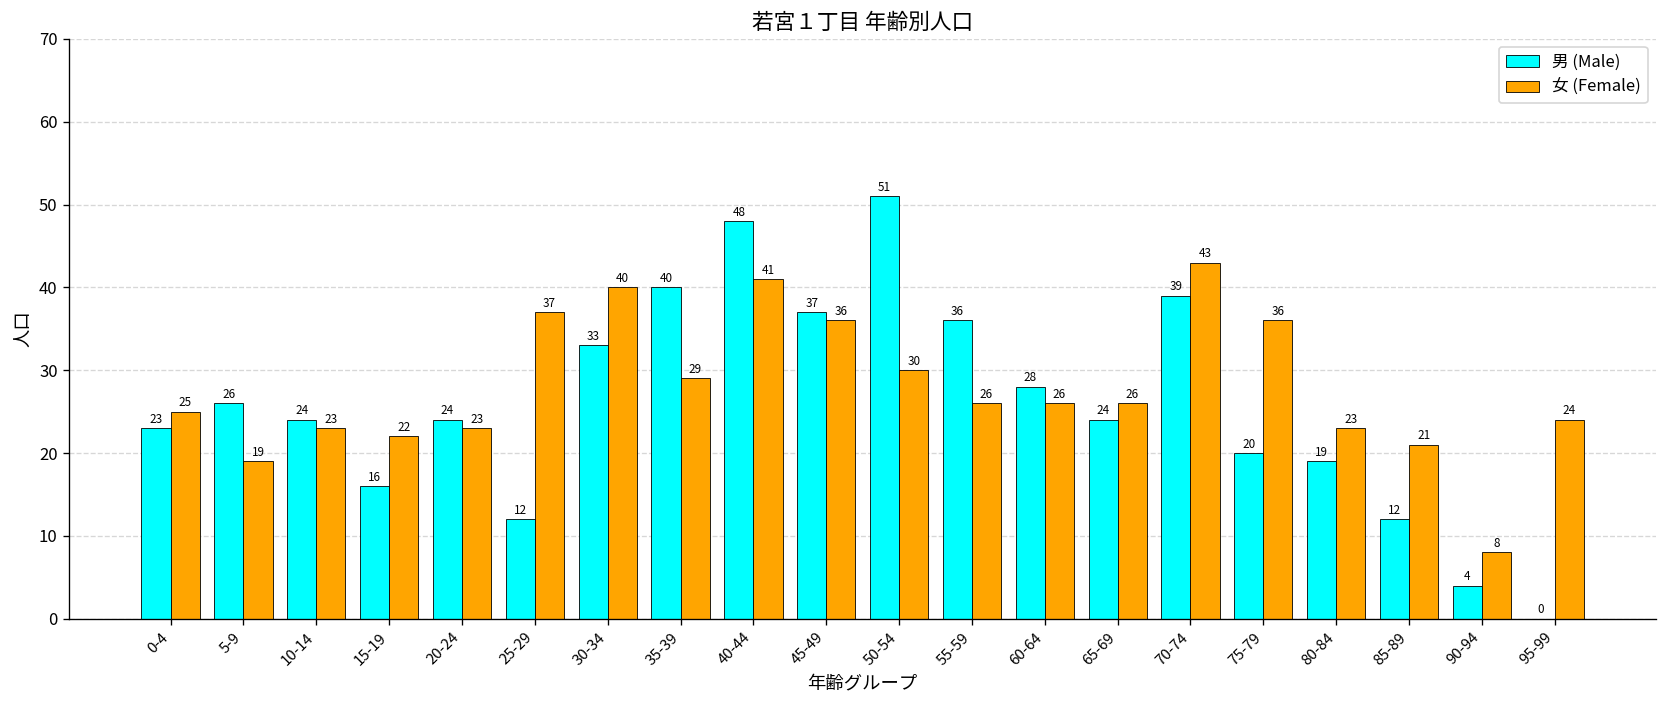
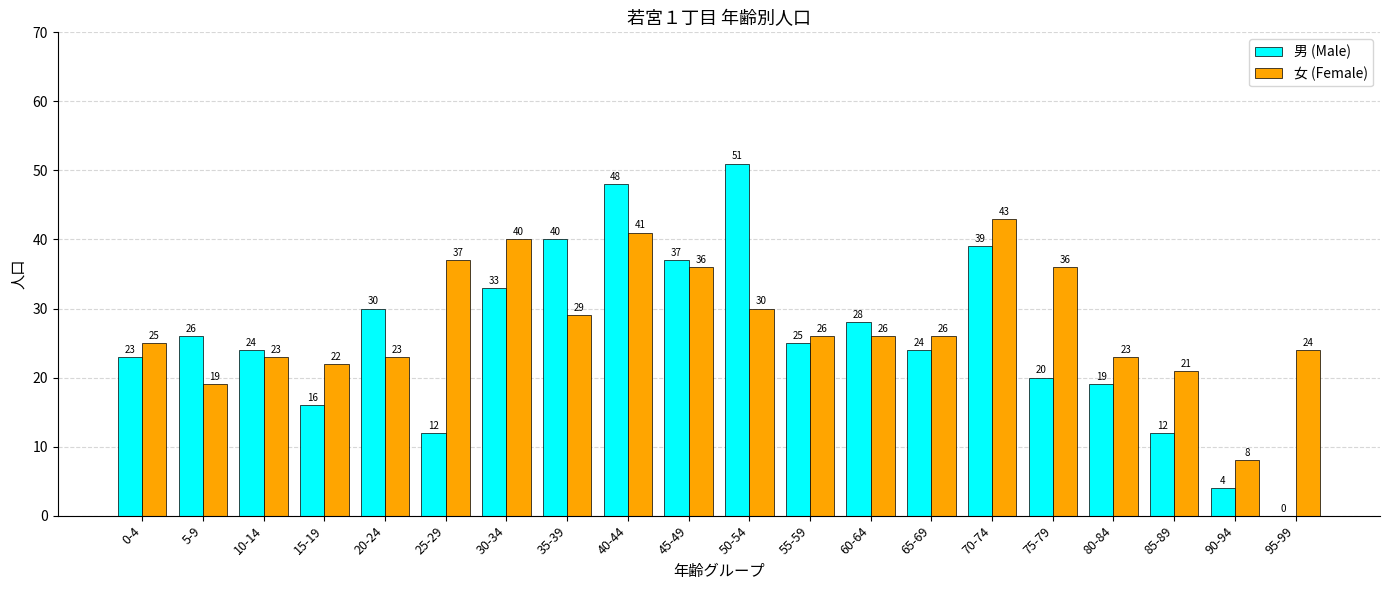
男 (Male), 20-24: 24 -> 30
男 (Male), 55-59: 36 -> 25
